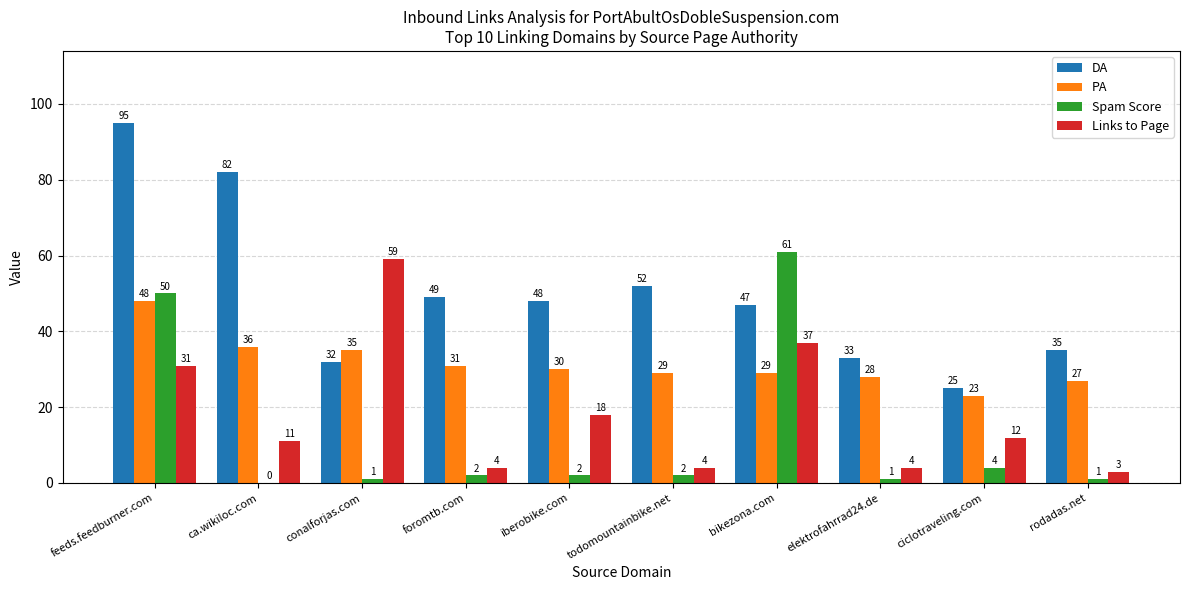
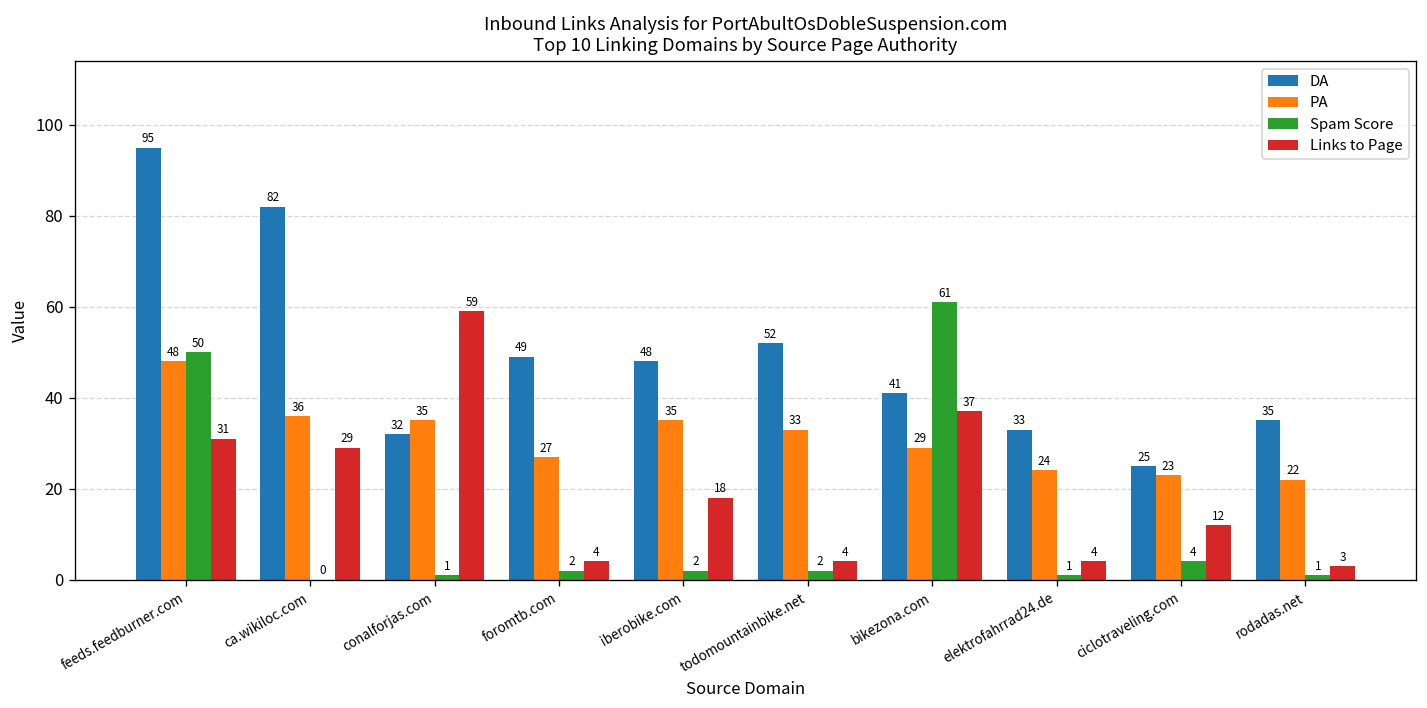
Links to Page, ca.wikiloc.com: 11 -> 29
PA, foromtb.com: 31 -> 27
PA, iberobike.com: 30 -> 35
PA, todomountainbike.net: 29 -> 33
DA, bikezona.com: 47 -> 41
PA, elektrofahrrad24.de: 28 -> 24
PA, rodadas.net: 27 -> 22
